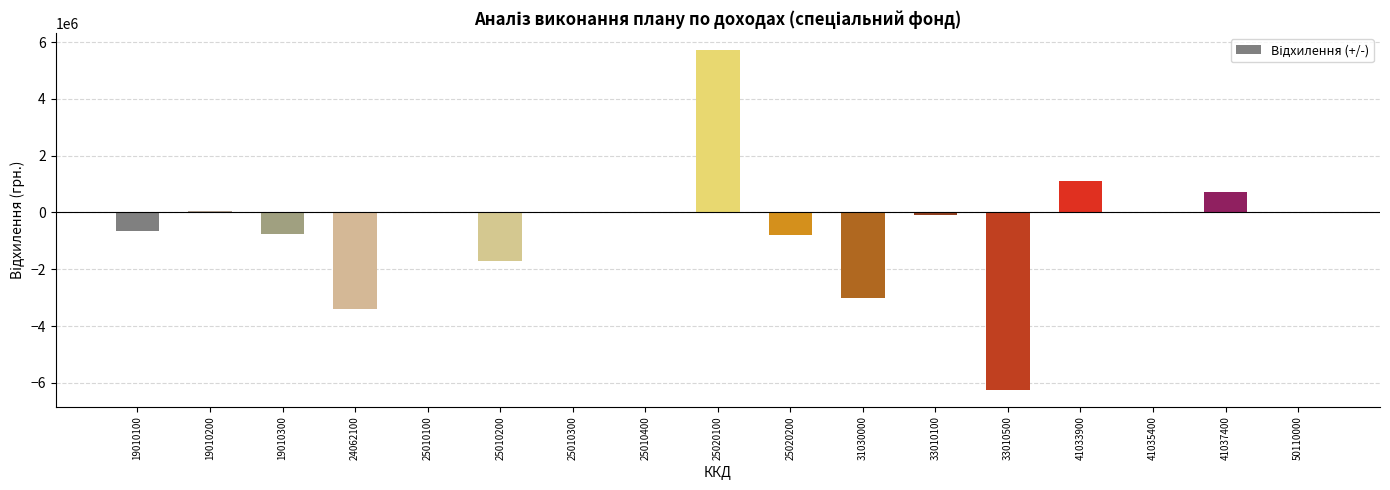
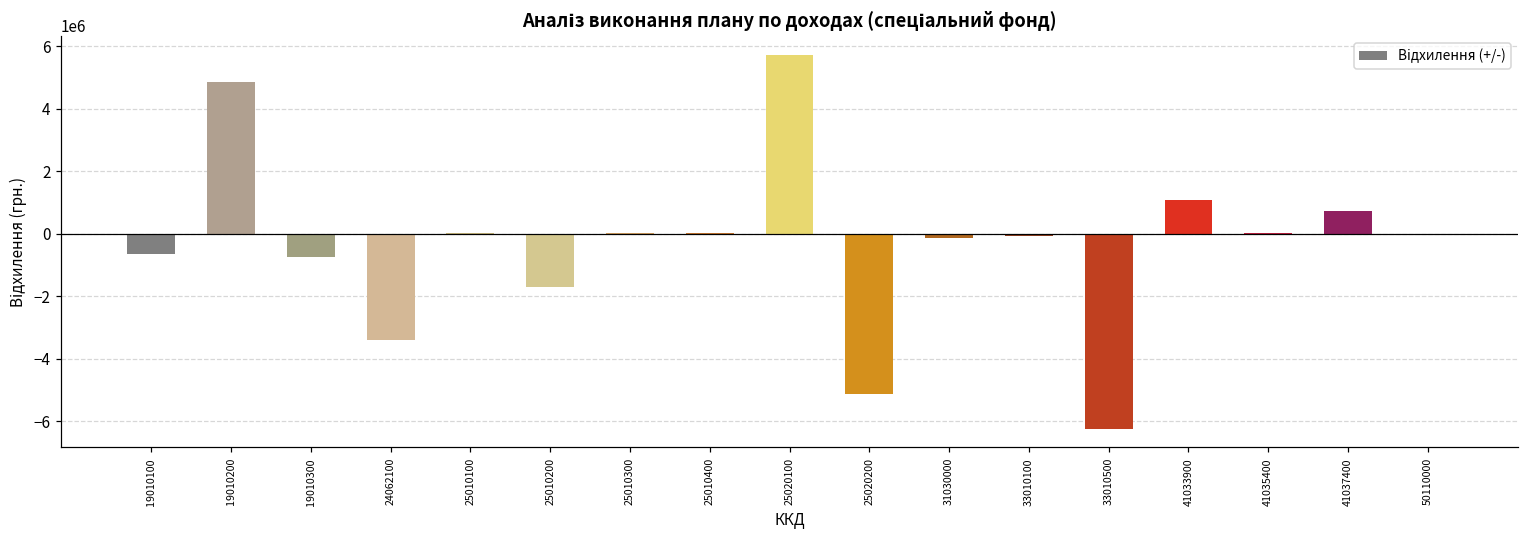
19010200: 0 -> 4900000
25020200: -800000 -> -5100000
31030000: -3000000 -> -100000
